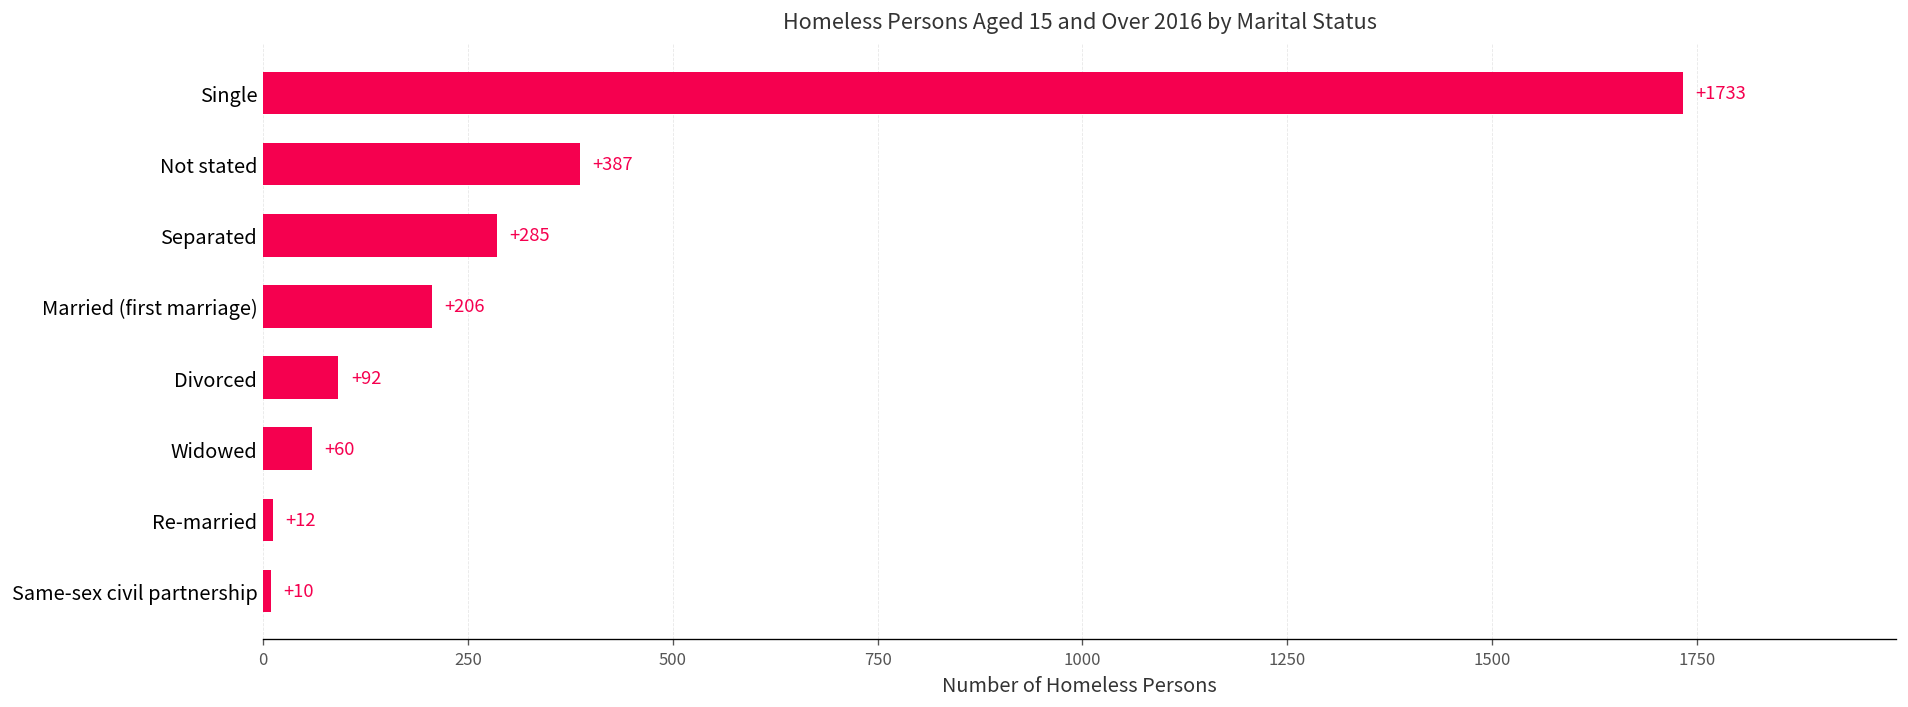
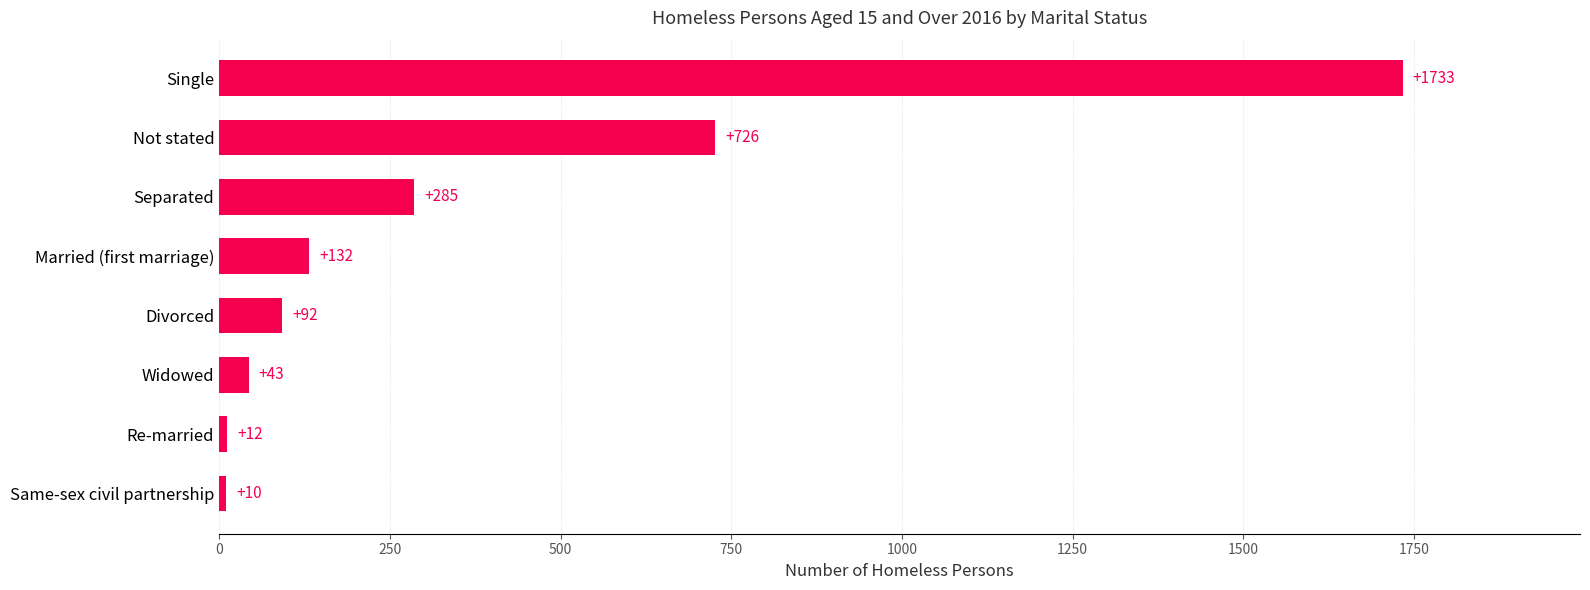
Not stated: +387 -> +726
Married (first marriage): +206 -> +132
Widowed: +60 -> +43
